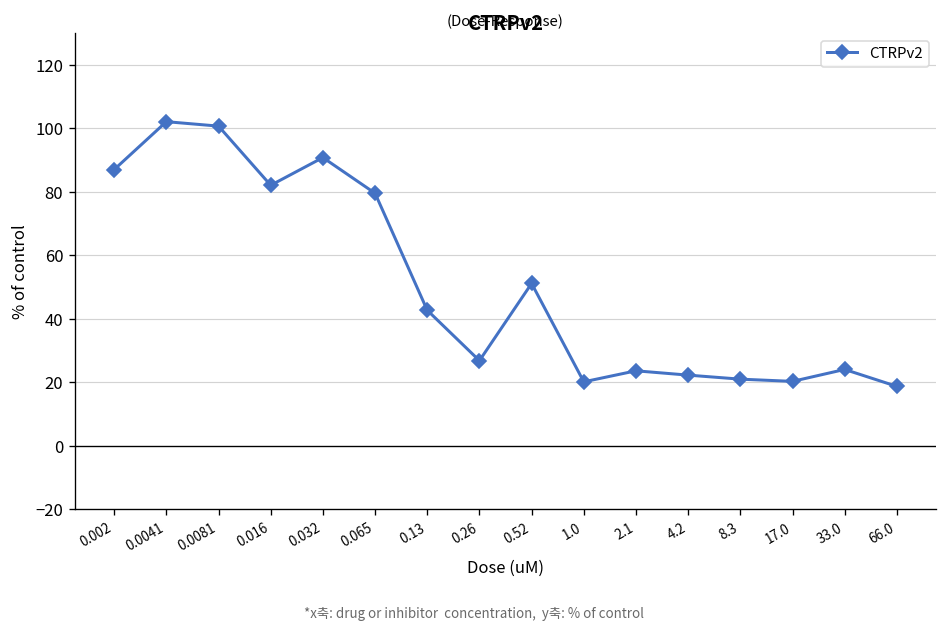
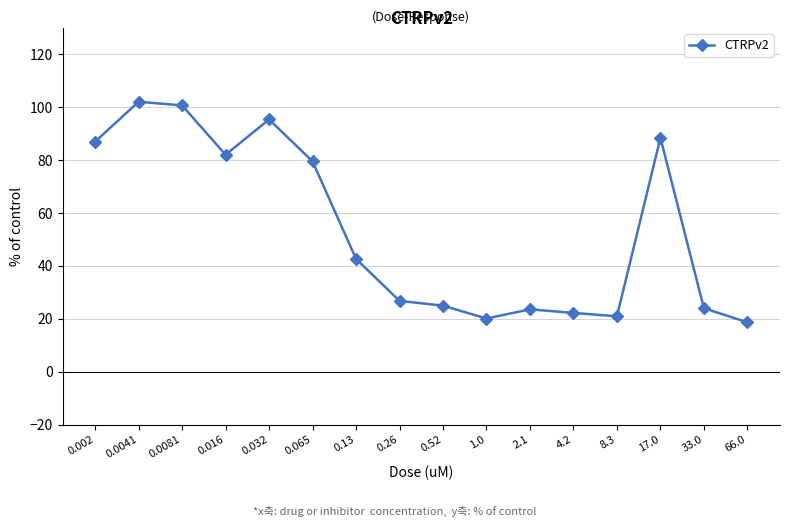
0.032: 91 -> 95
0.52: 51 -> 25
17.0: 20 -> 88
